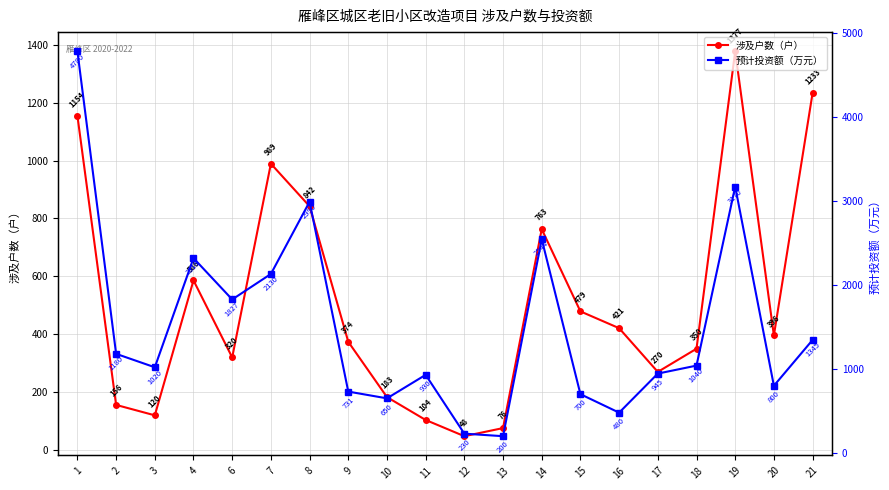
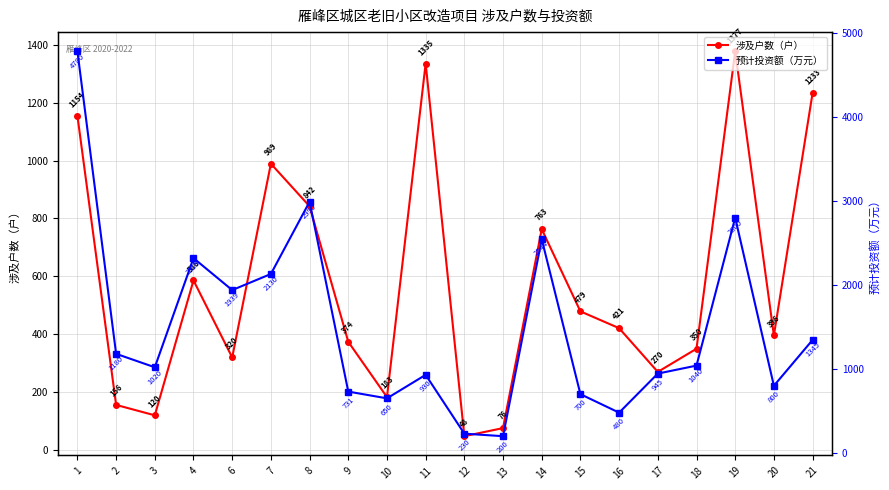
涉及户数（户）, 11: 104 -> 1335
预计投资额（万元）, 6: 1827 -> 1939
预计投资额（万元）, 19: 3170 -> 2800
